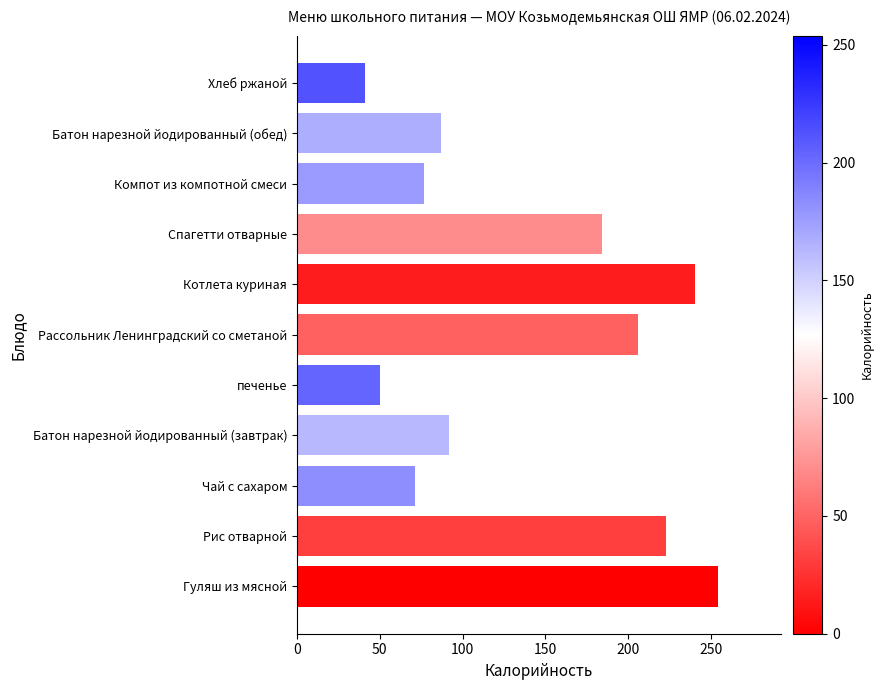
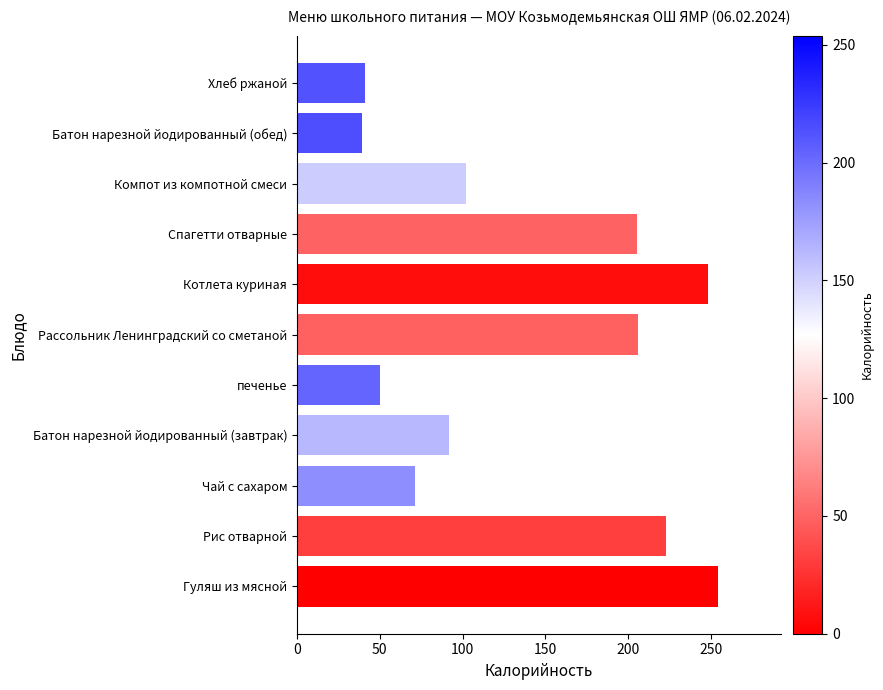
Батон нарезной йодированный (обед): 87 -> 39
Компот из компотной смеси: 77 -> 102
Спагетти отварные: 184 -> 205
Котлета куриная: 240 -> 248
